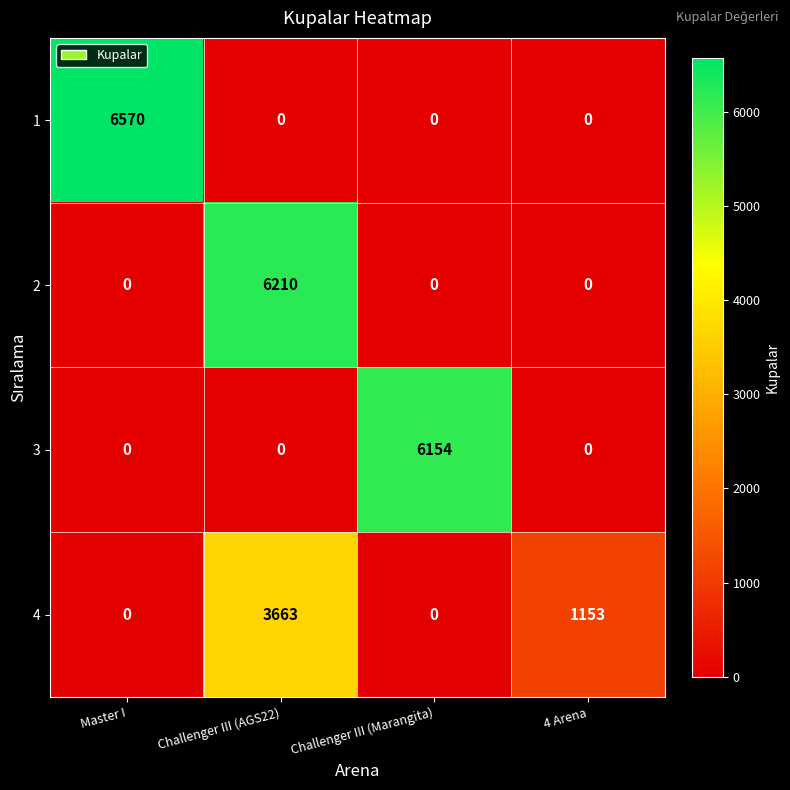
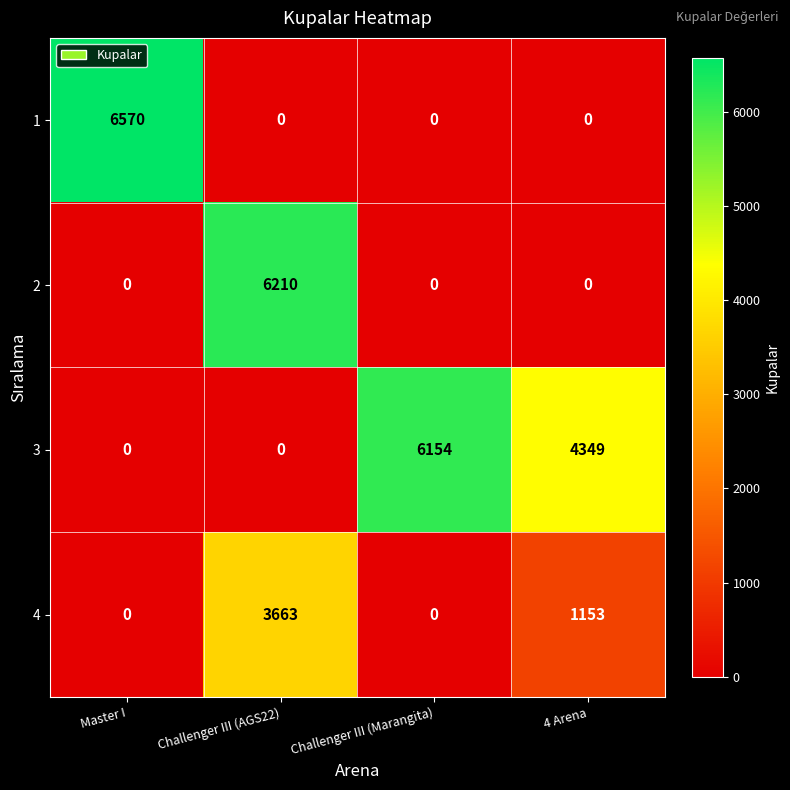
3, 4 Arena: 0 -> 4349
